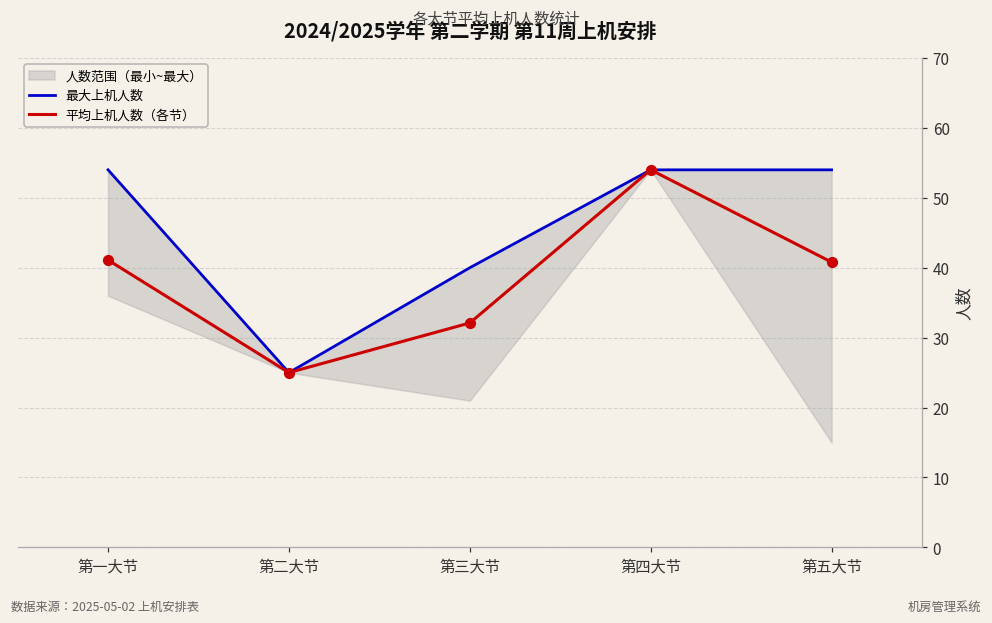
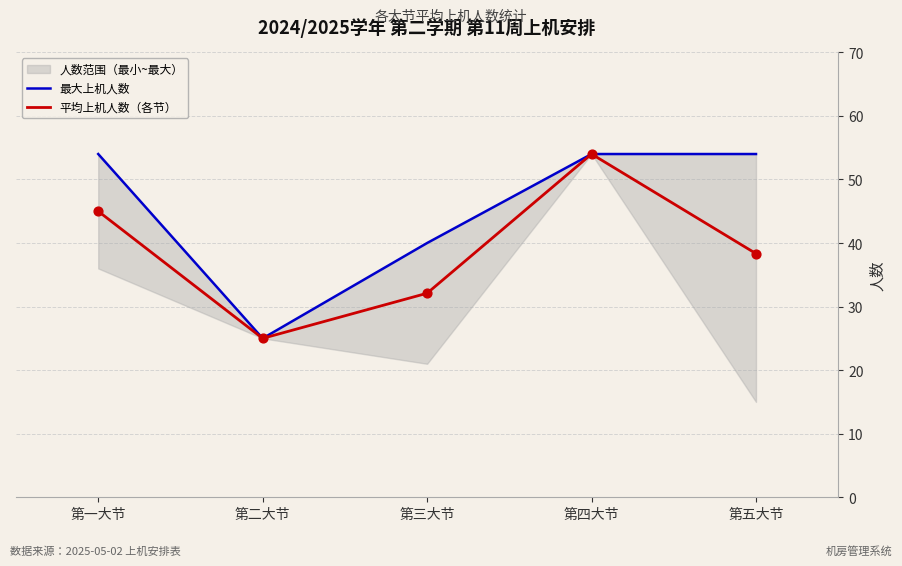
平均上机人数（各节）, 第一大节: 41 -> 45
平均上机人数（各节）, 第五大节: 41 -> 38
